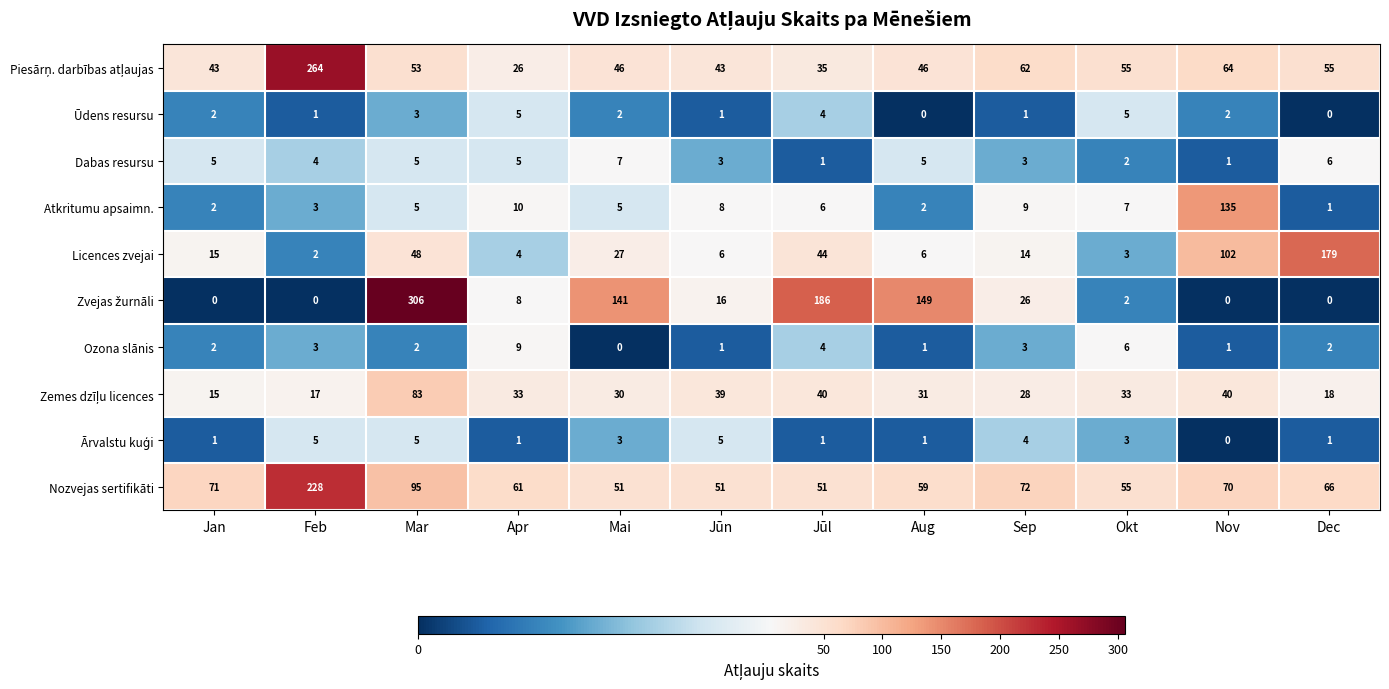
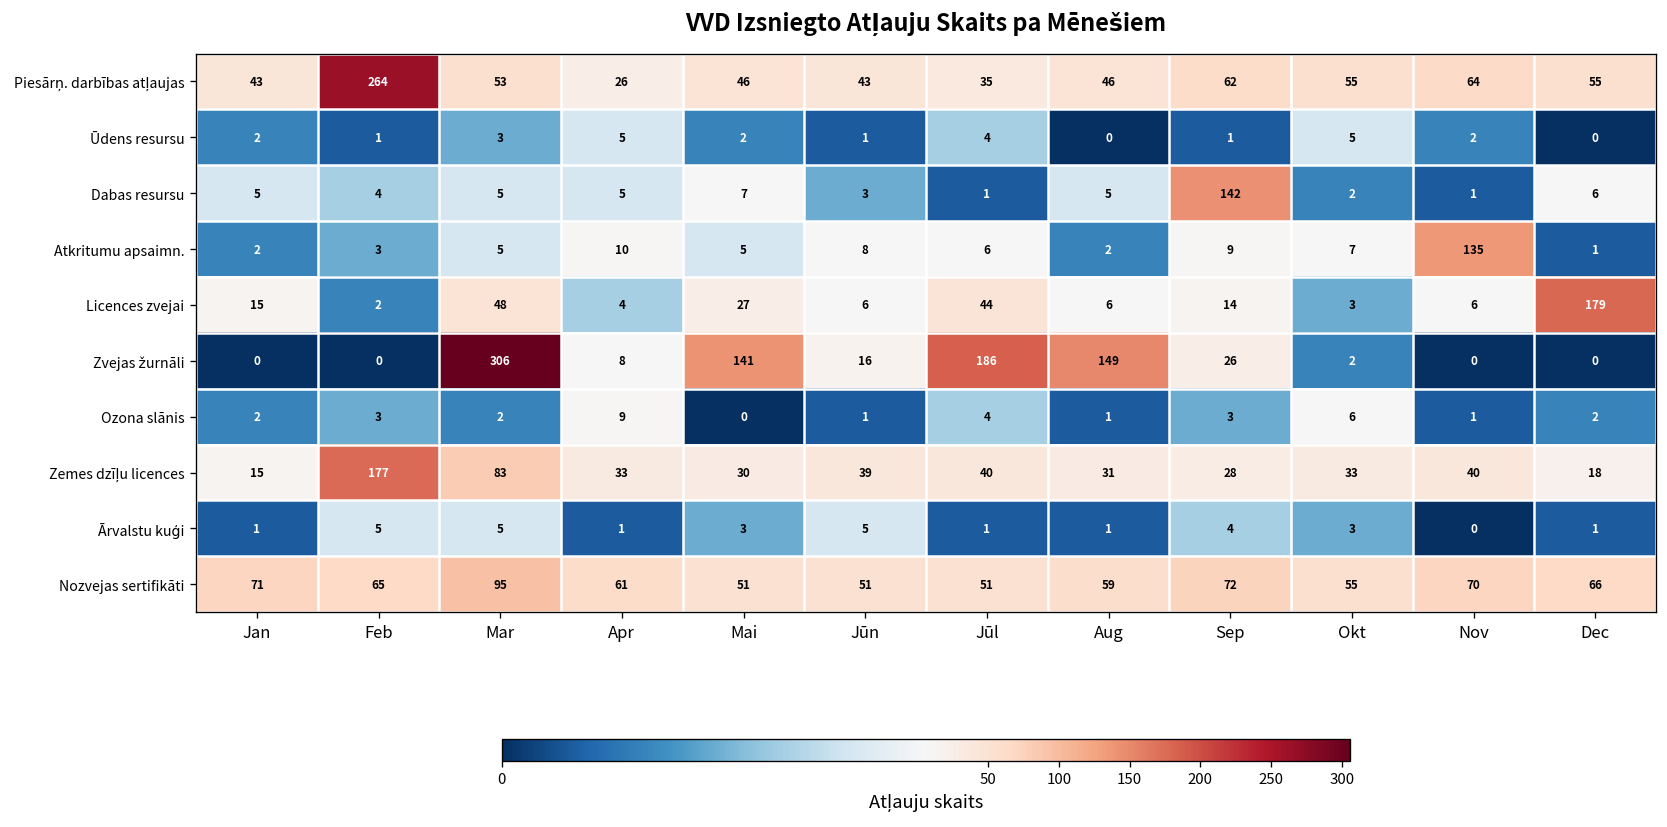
Dabas resursu, Sep: 3 -> 142
Licences zvejai, Nov: 102 -> 6
Zemes dzīļu licences, Feb: 17 -> 177
Nozvejas sertifikāti, Feb: 228 -> 65
